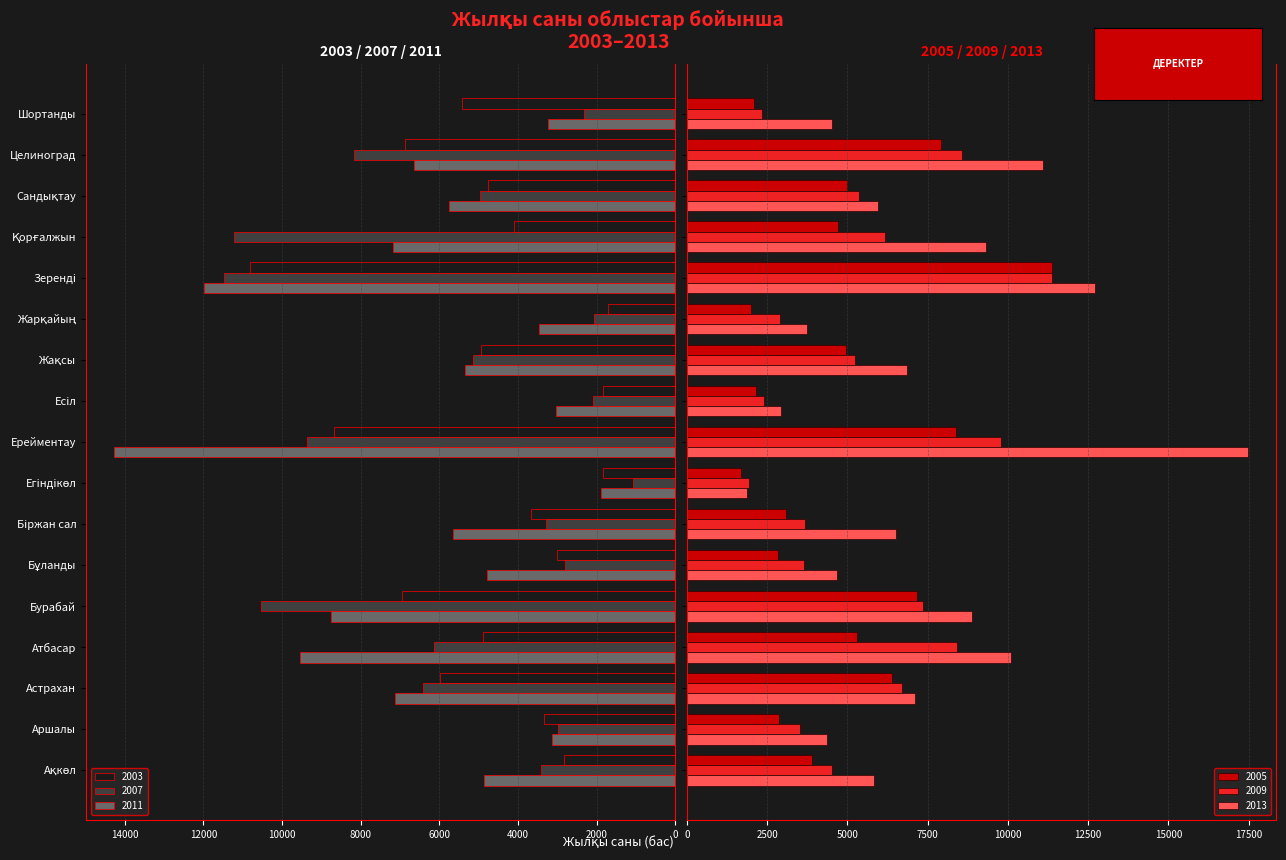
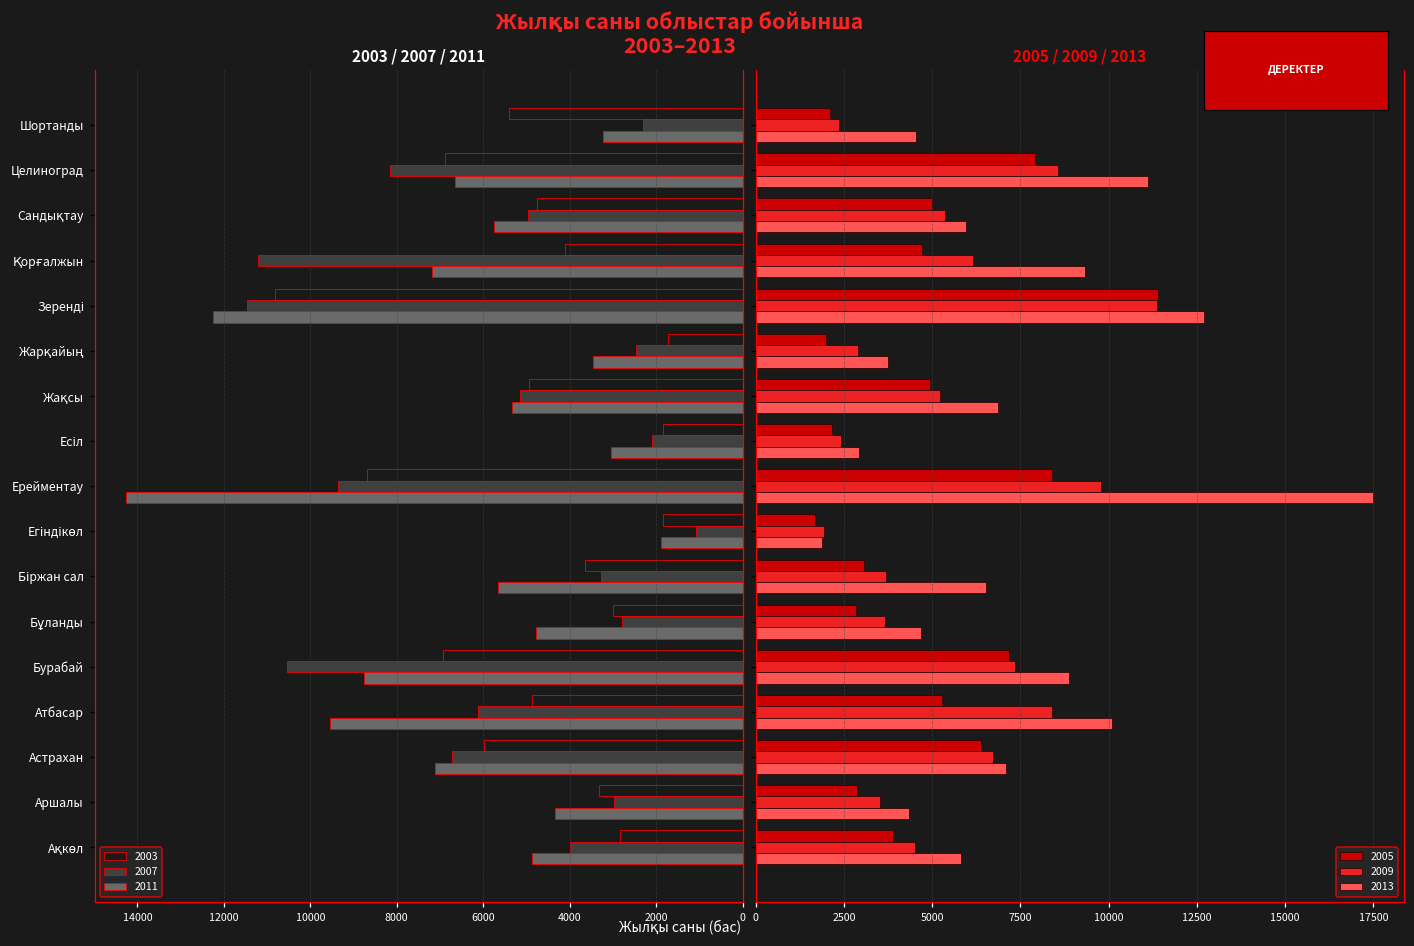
2003 / 2007 / 2011, 2011, Зеренді: 12000 -> 12200
2003 / 2007 / 2011, 2007, Жарқайың: 2100 -> 2500
2003 / 2007 / 2011, 2007, Астрахан: 6400 -> 6700
2003 / 2007 / 2011, 2011, Аршалы: 3100 -> 4300
2003 / 2007 / 2011, 2007, Ақкөл: 3400 -> 4000
